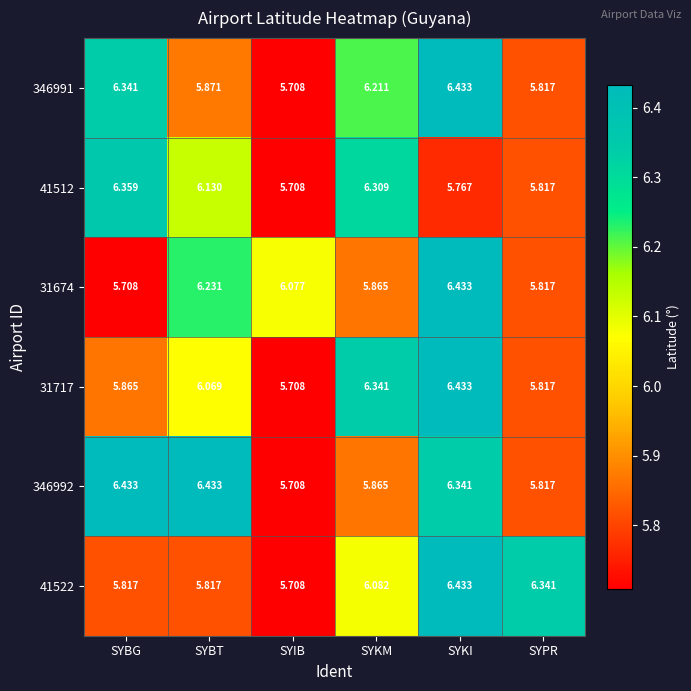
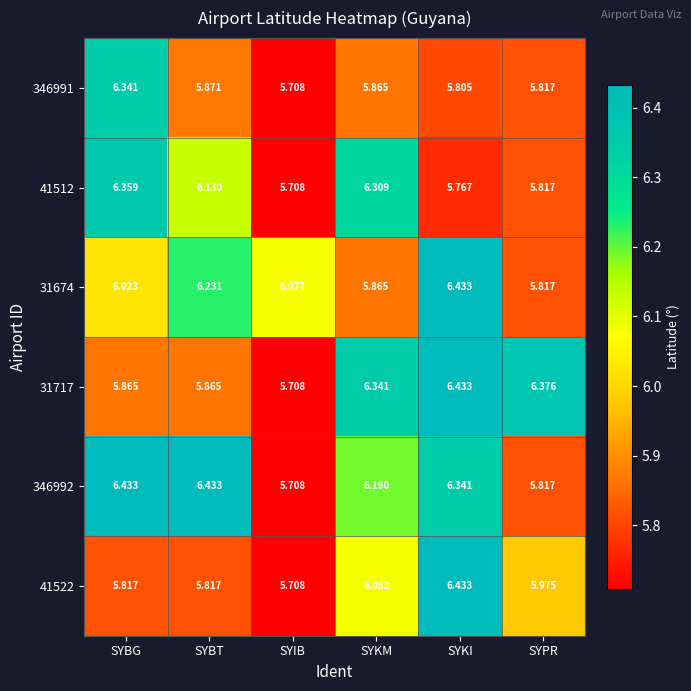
346991, SYKM: 6.211 -> 5.865
346991, SYKI: 6.433 -> 5.805
31674, SYBG: 5.708 -> 6.023
31717, SYBT: 6.069 -> 5.865
31717, SYPR: 5.817 -> 6.376
346992, SYKM: 5.865 -> 6.190
41522, SYPR: 6.341 -> 5.975
